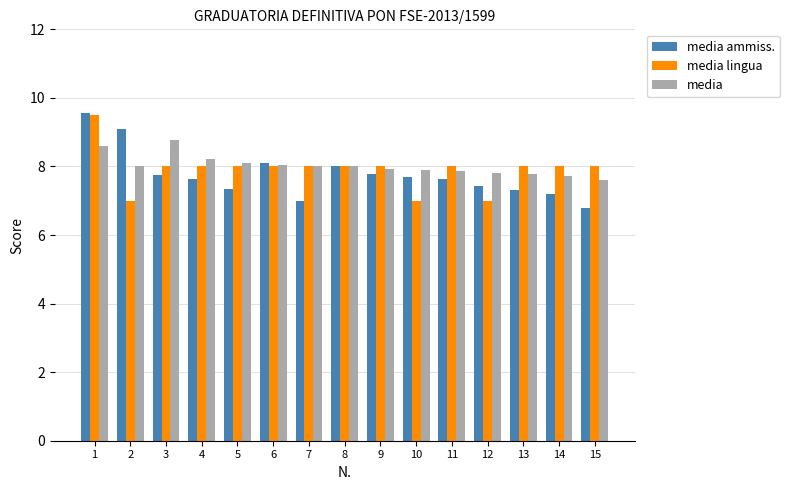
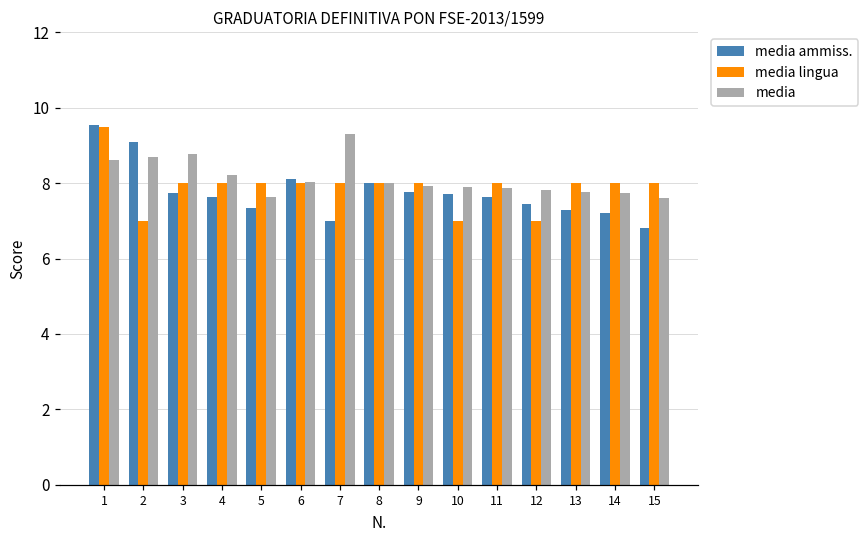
media, 2: 8.0 -> 8.7
media, 5: 8.1 -> 7.6
media, 7: 8.0 -> 9.3
